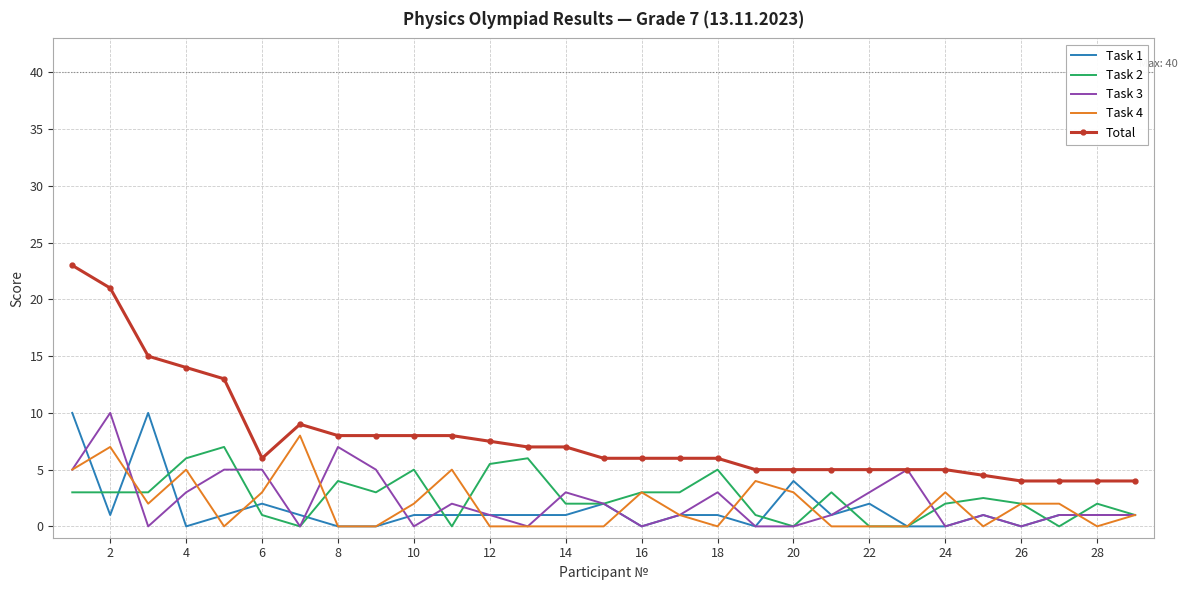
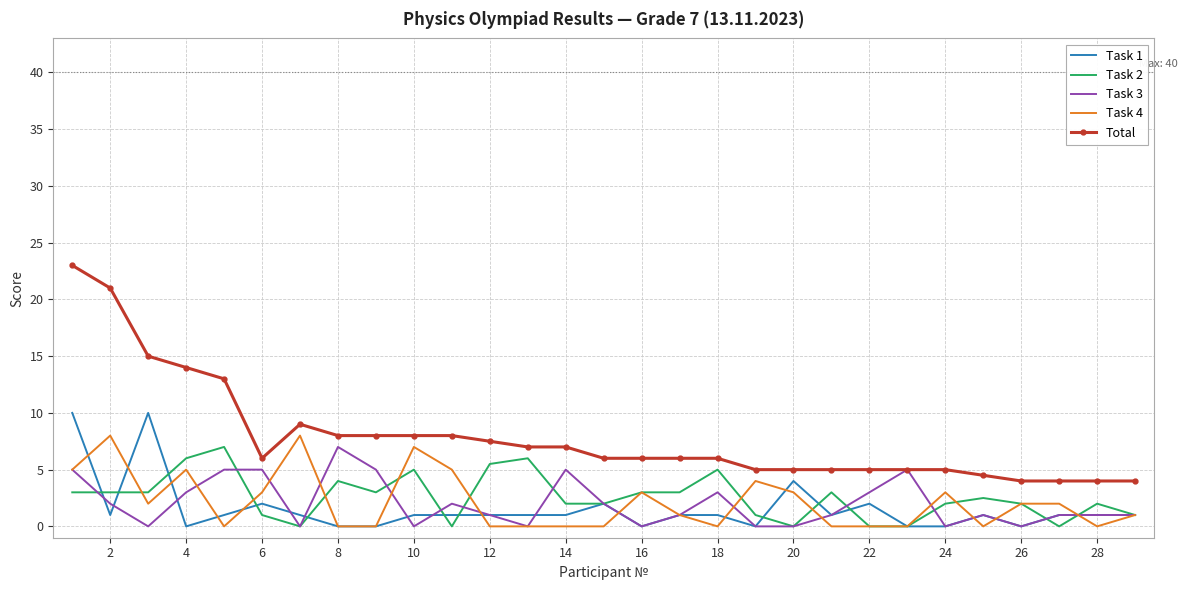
Task 3, 2: 10 -> 2
Task 4, 2: 7 -> 8
Task 4, 10: 2 -> 7
Task 3, 14: 3 -> 5
